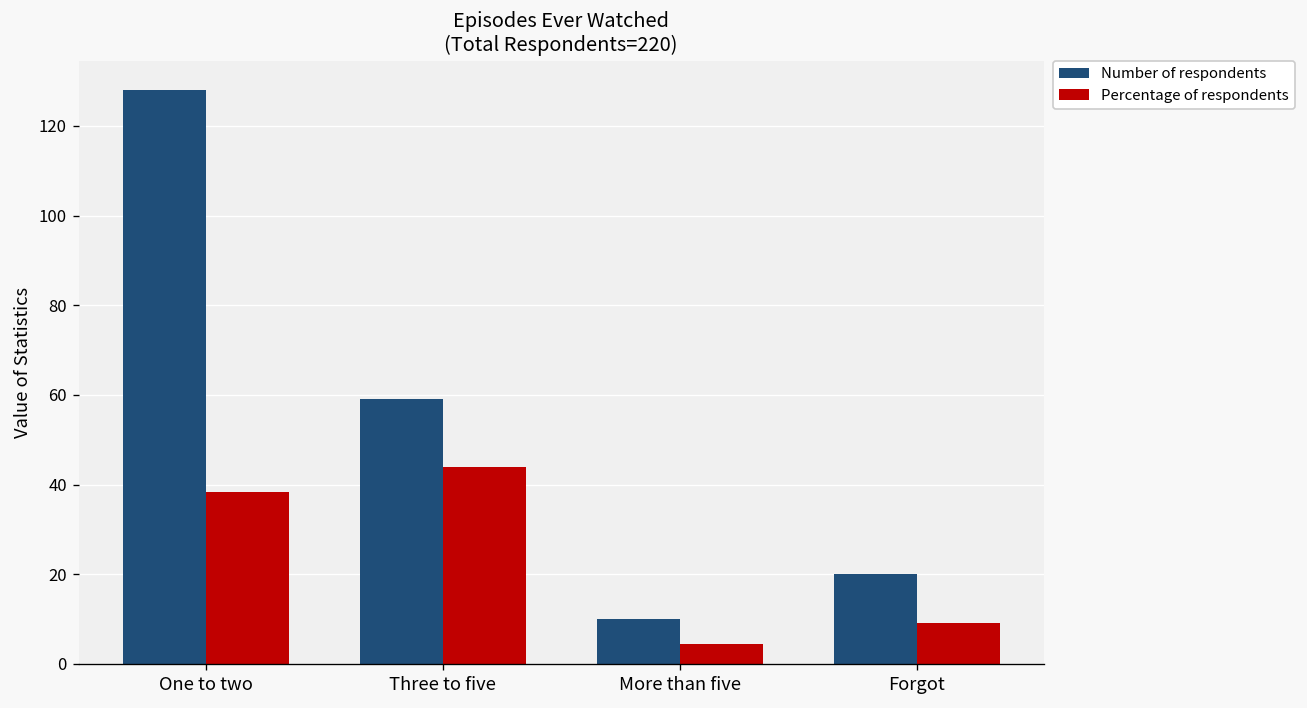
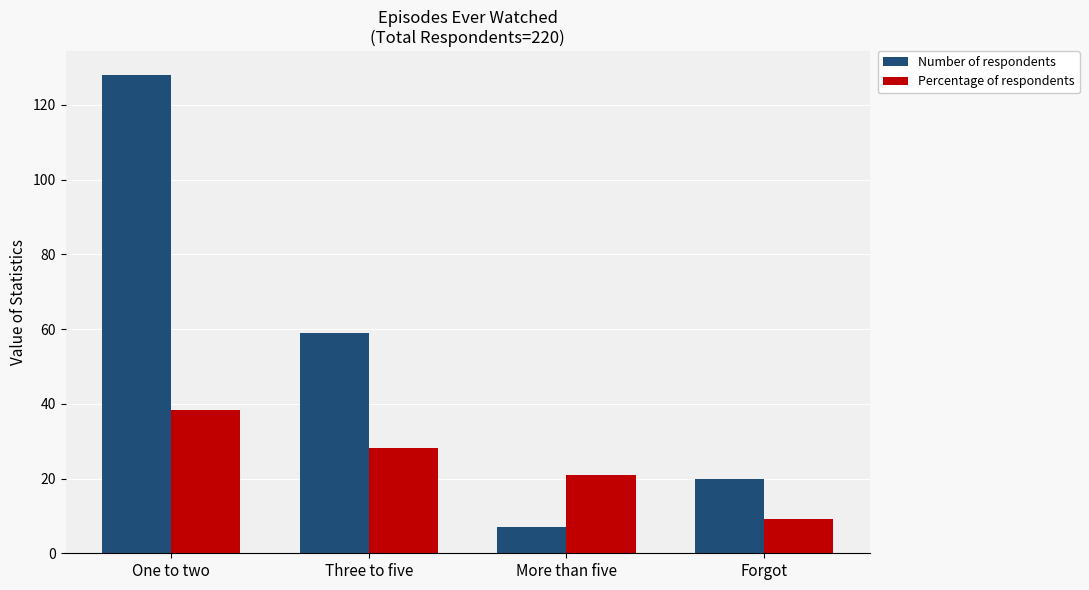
Percentage of respondents, Three to five: 44 -> 28
Number of respondents, More than five: 10 -> 7
Percentage of respondents, More than five: 5 -> 21
